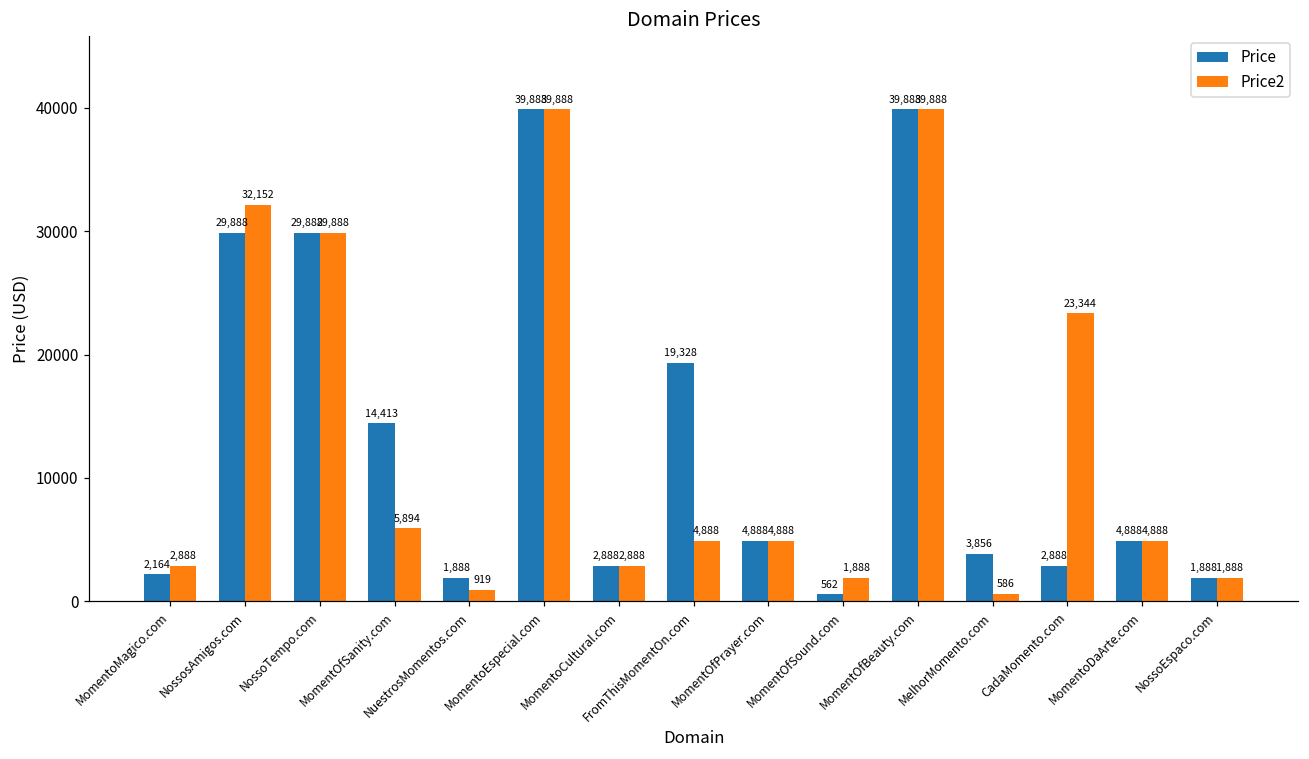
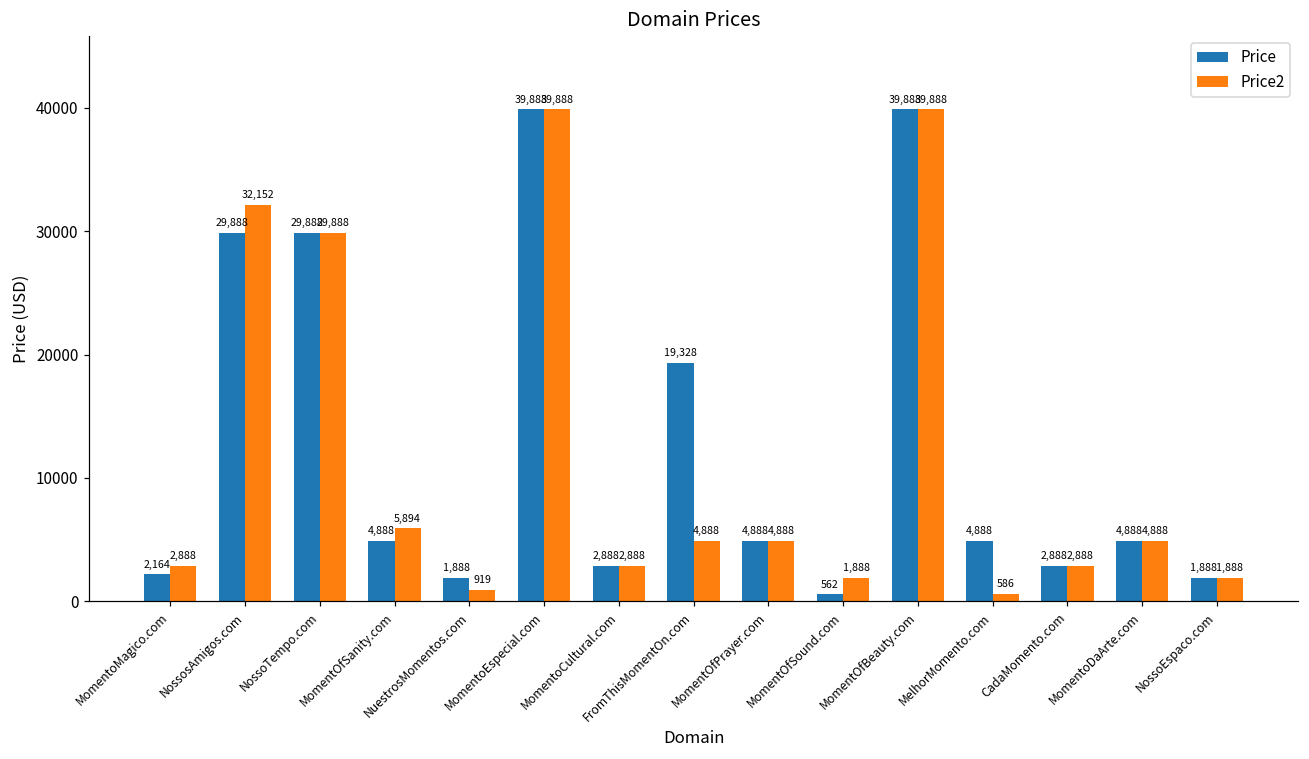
Price, MomentOfSanity.com: 14,413 -> 4,888
Price, MelhorMomento.com: 3,856 -> 4,888
Price2, CadaMomento.com: 23,344 -> 2,888
